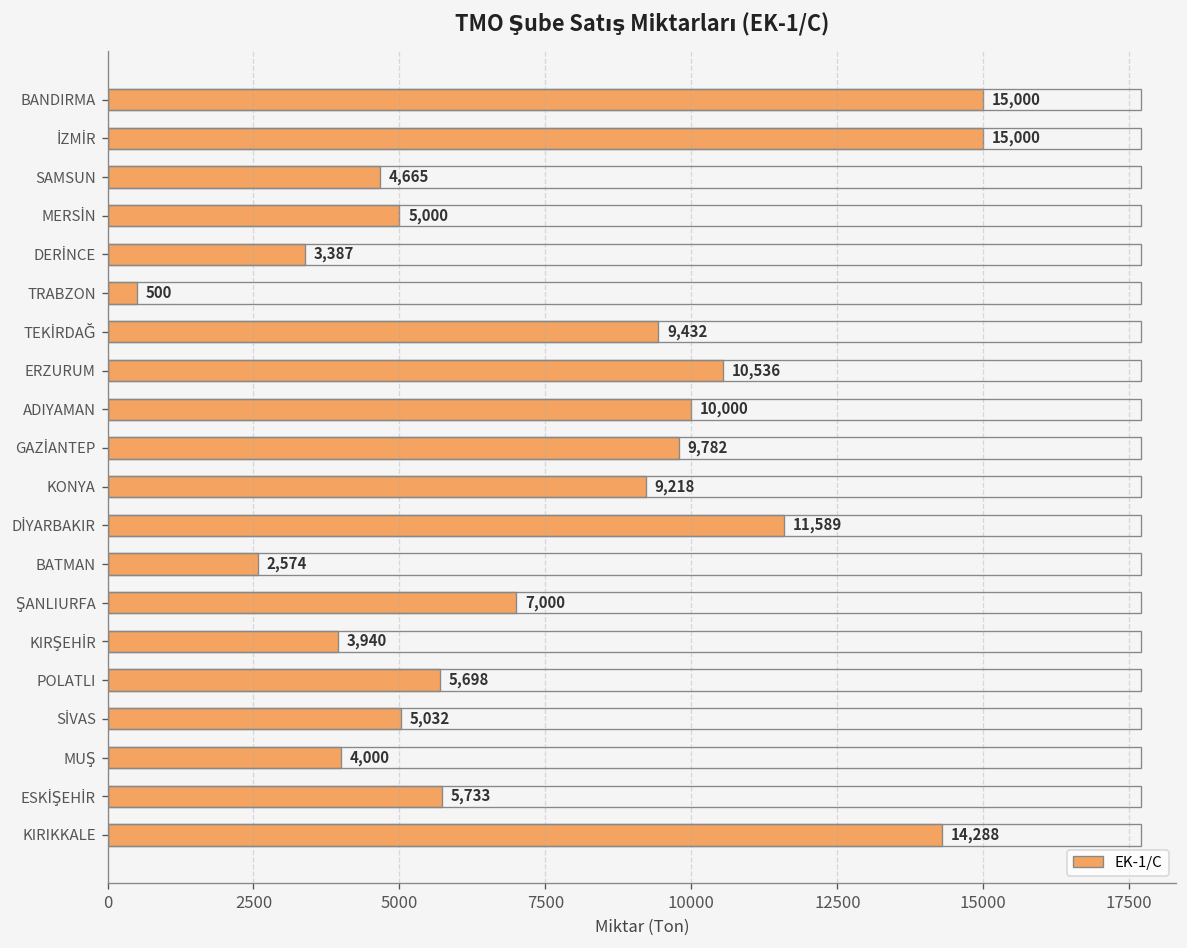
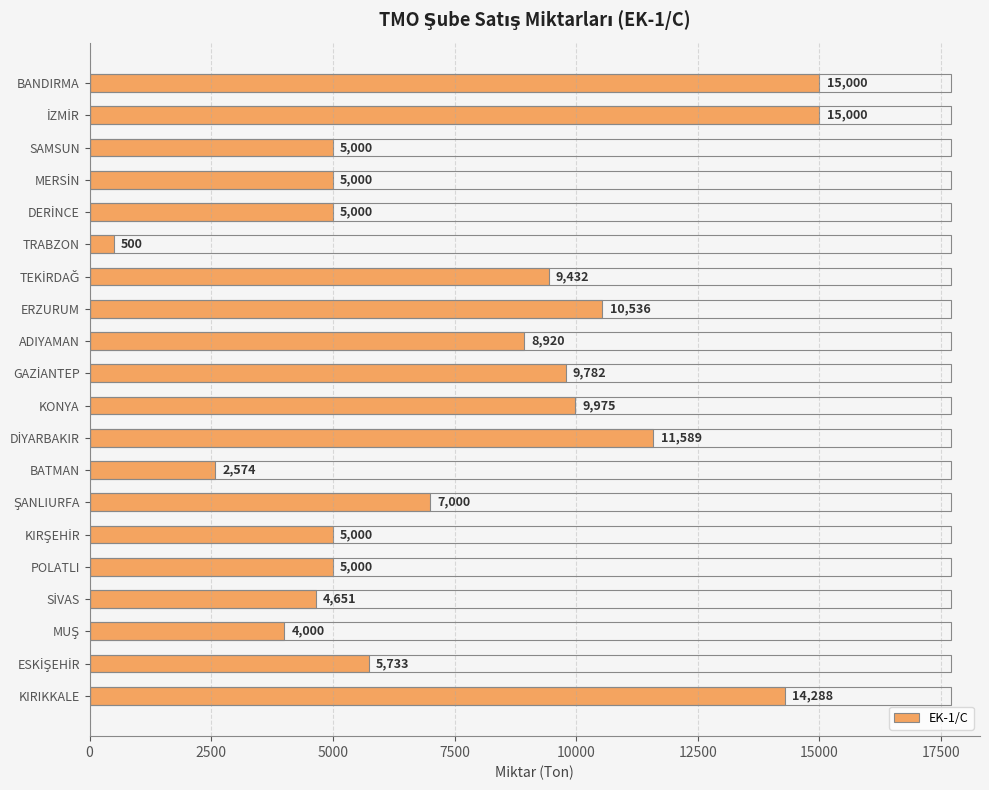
SAMSUN: 4,665 -> 5,000
DERİNCE: 3,387 -> 5,000
ADIYAMAN: 10,000 -> 8,920
KONYA: 9,218 -> 9,975
KIRŞEHİR: 3,940 -> 5,000
POLATLI: 5,698 -> 5,000
SİVAS: 5,032 -> 4,651
